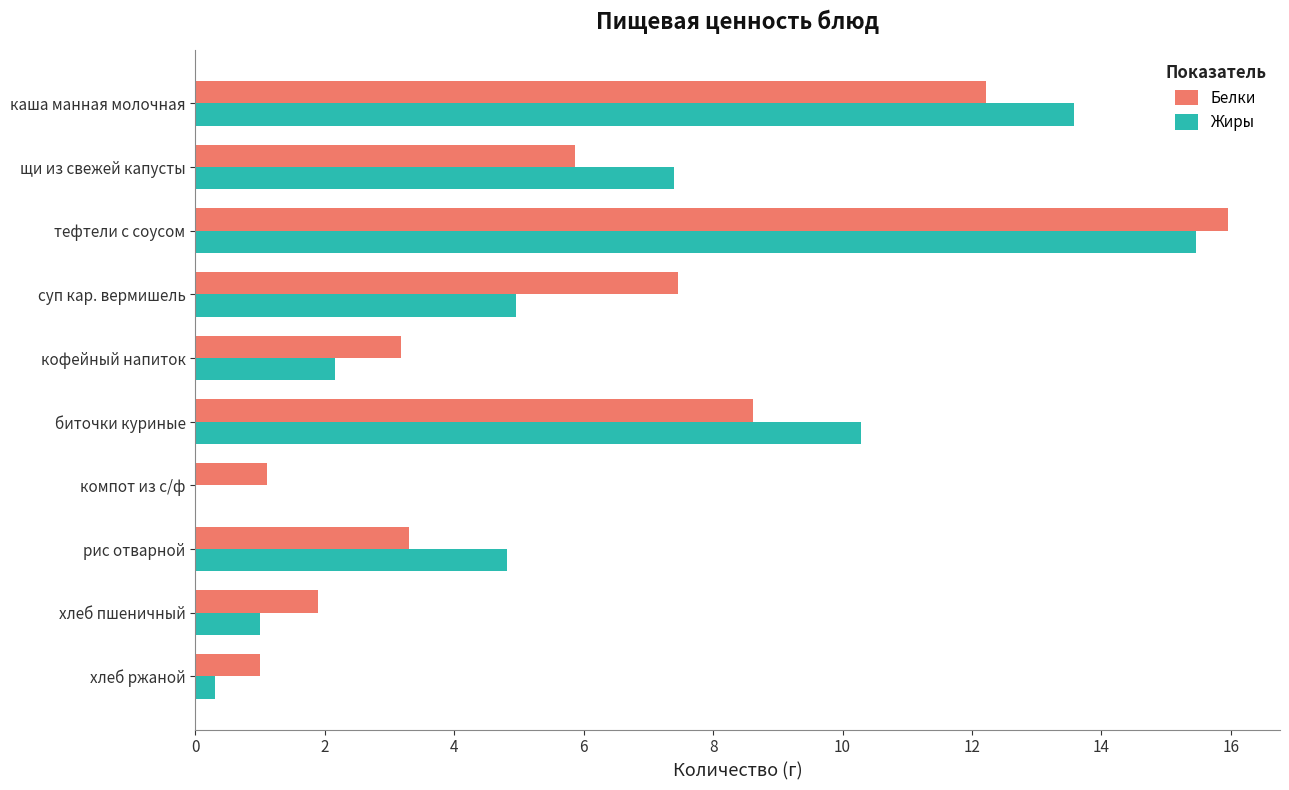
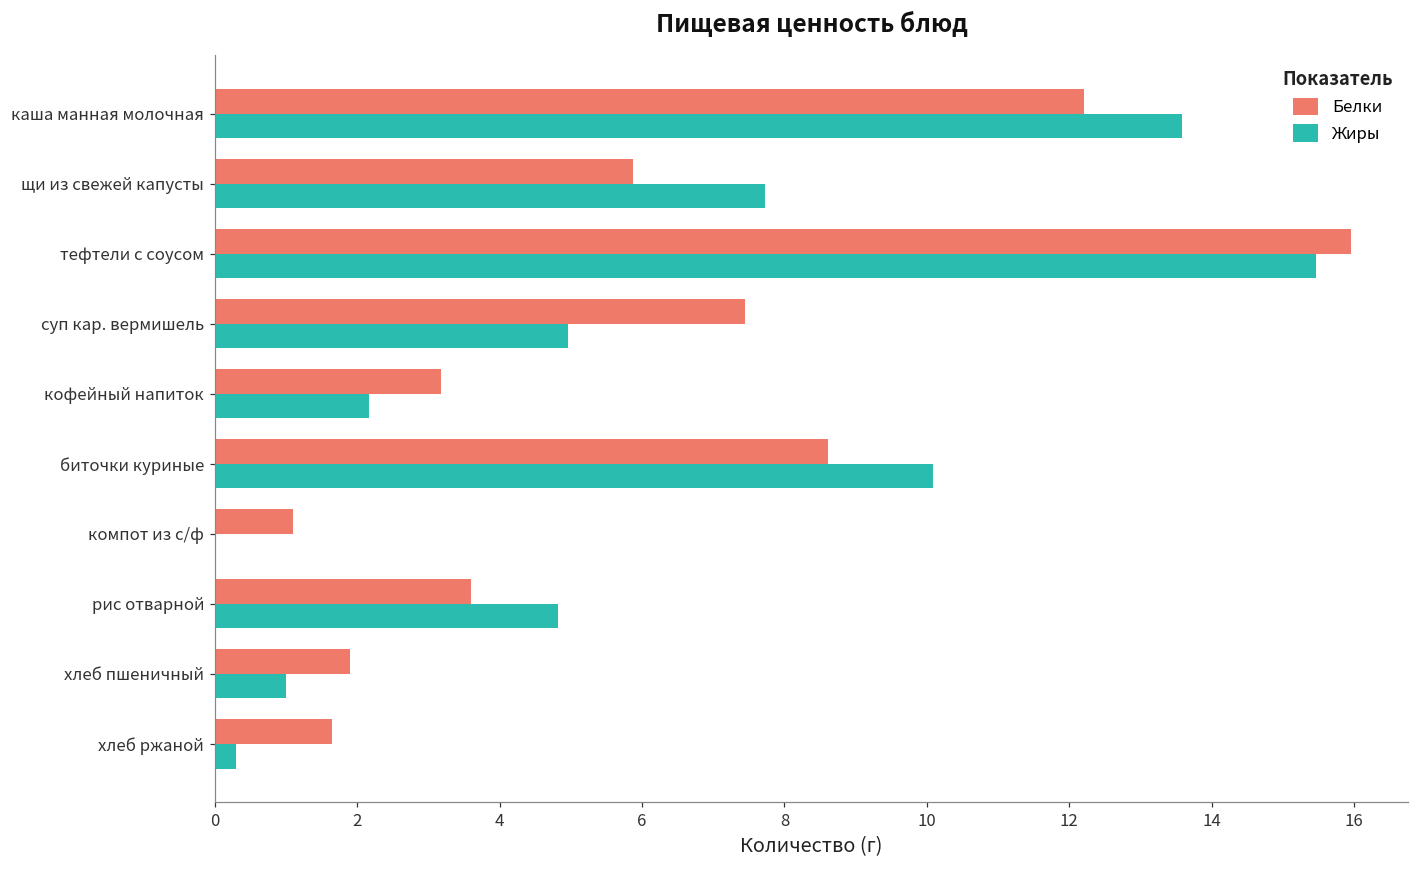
Жиры, щи из свежей капусты: 7.4 -> 7.7
Жиры, биточки куриные: 10.3 -> 10.1
Белки, рис отварной: 3.3 -> 3.6
Белки, хлеб ржаной: 1.0 -> 1.7
